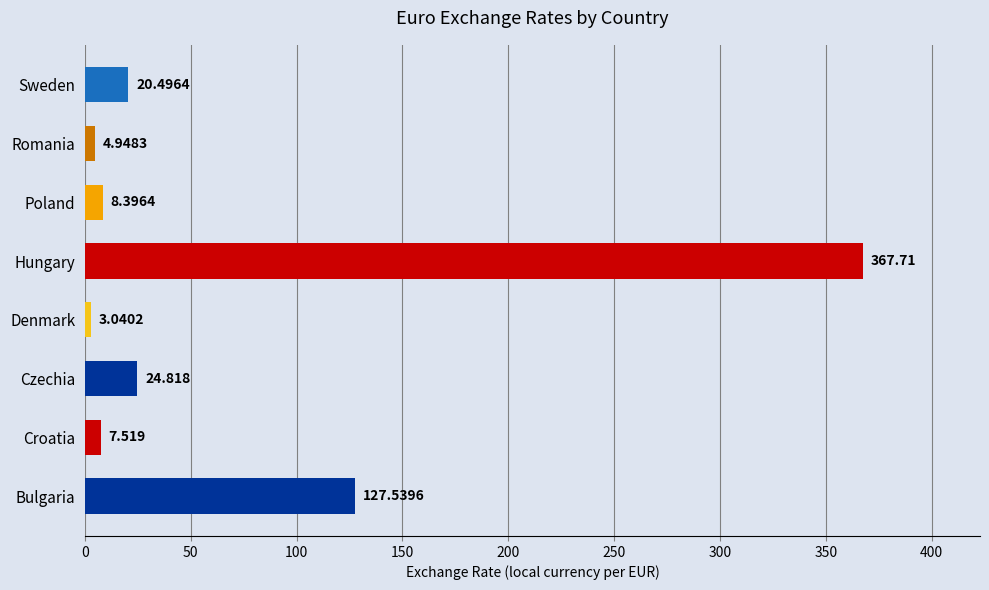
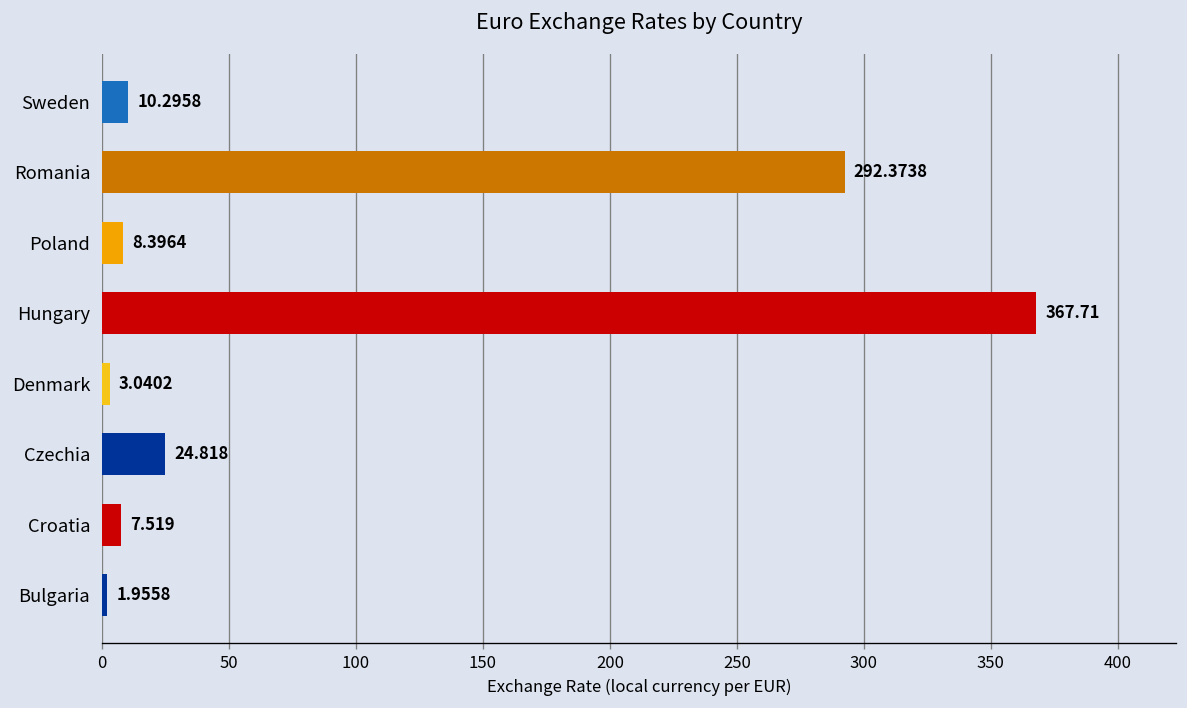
Sweden: 20.4964 -> 10.2958
Romania: 4.9483 -> 292.3738
Bulgaria: 127.5396 -> 1.9558
